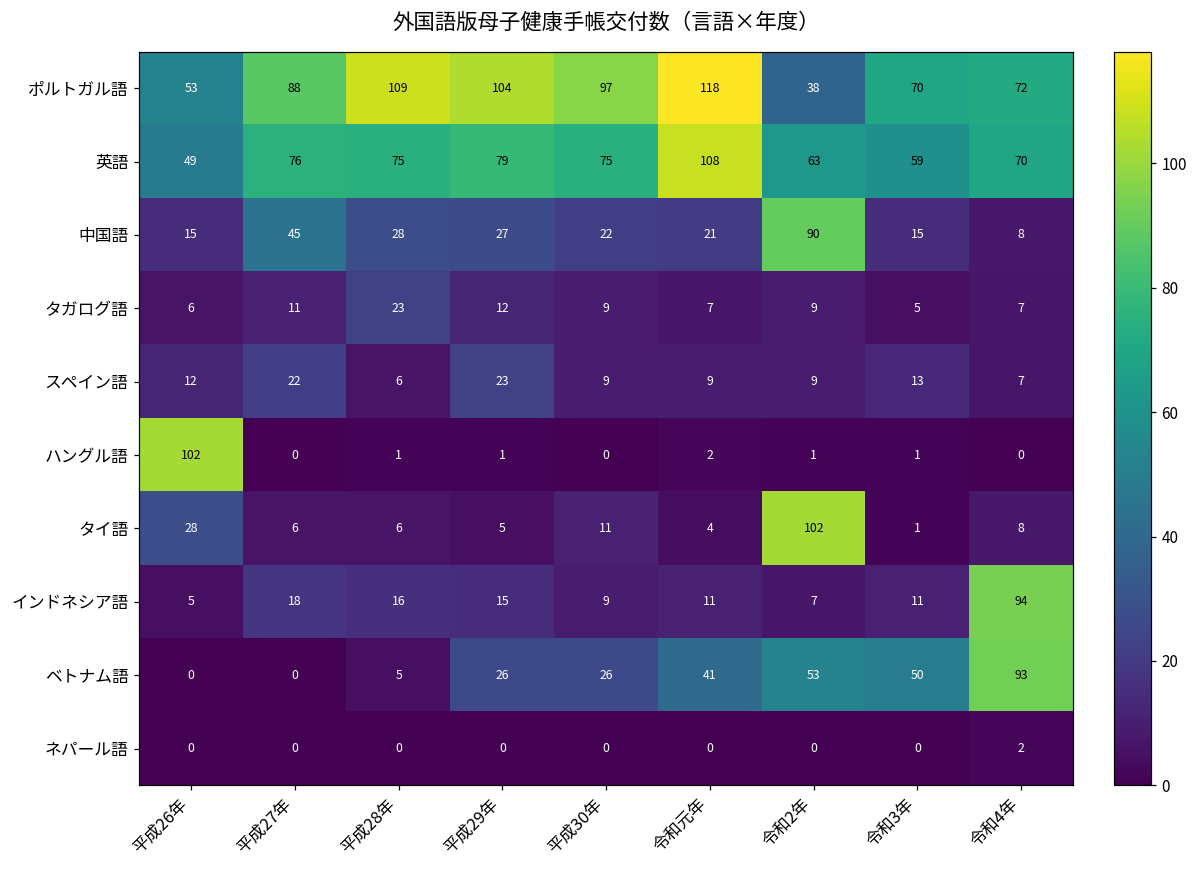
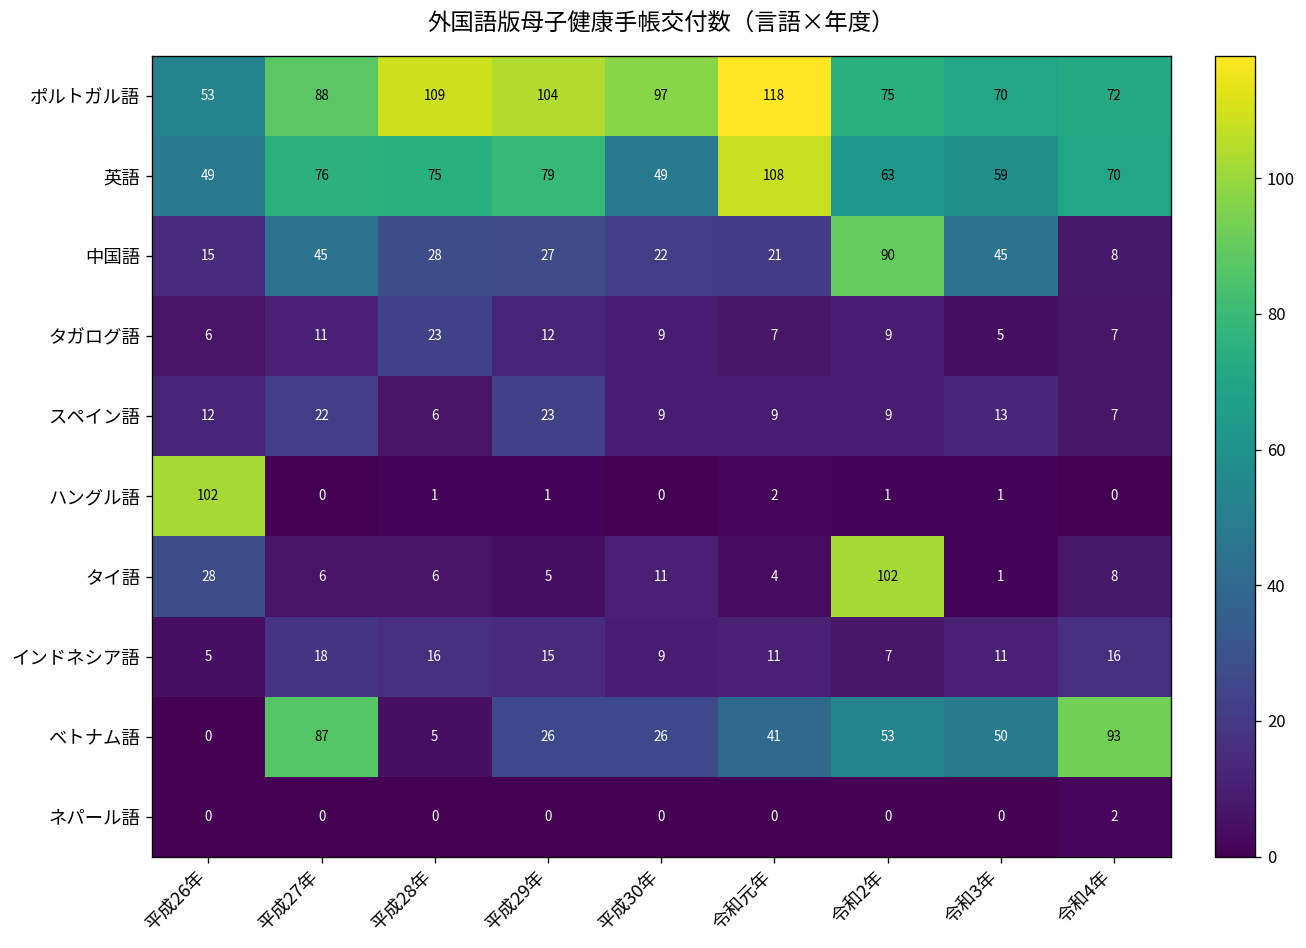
ポルトガル語, 令和2年: 38 -> 75
英語, 平成30年: 75 -> 49
中国語, 令和3年: 15 -> 45
インドネシア語, 令和4年: 94 -> 16
ベトナム語, 平成27年: 0 -> 87
